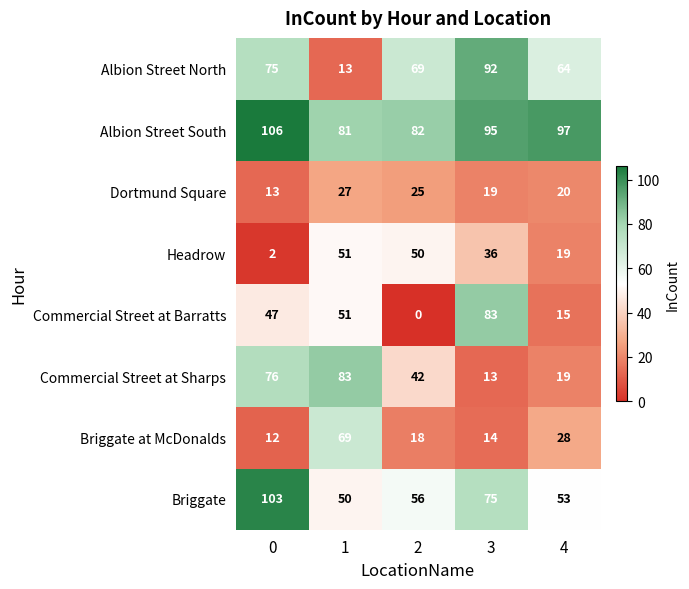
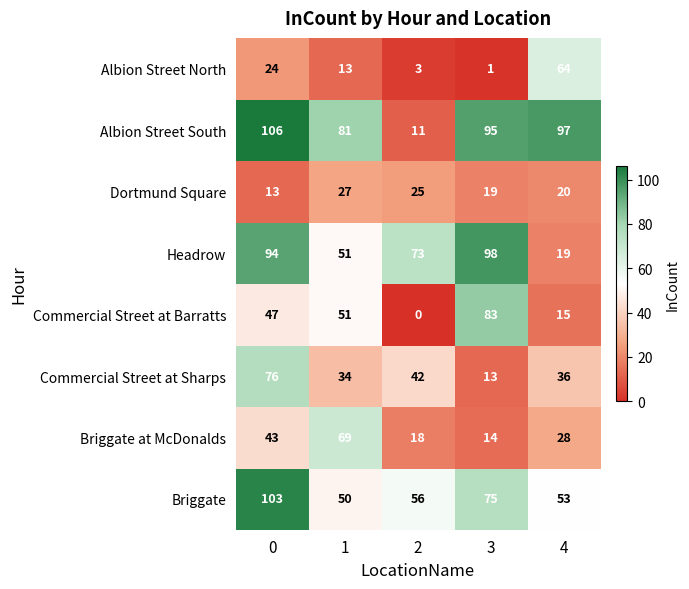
Albion Street North, 0: 75 -> 24
Albion Street North, 2: 69 -> 3
Albion Street North, 3: 92 -> 1
Albion Street South, 2: 82 -> 11
Headrow, 0: 2 -> 94
Headrow, 2: 50 -> 73
Headrow, 3: 36 -> 98
Commercial Street at Sharps, 1: 83 -> 34
Commercial Street at Sharps, 4: 19 -> 36
Briggate at McDonalds, 0: 12 -> 43
